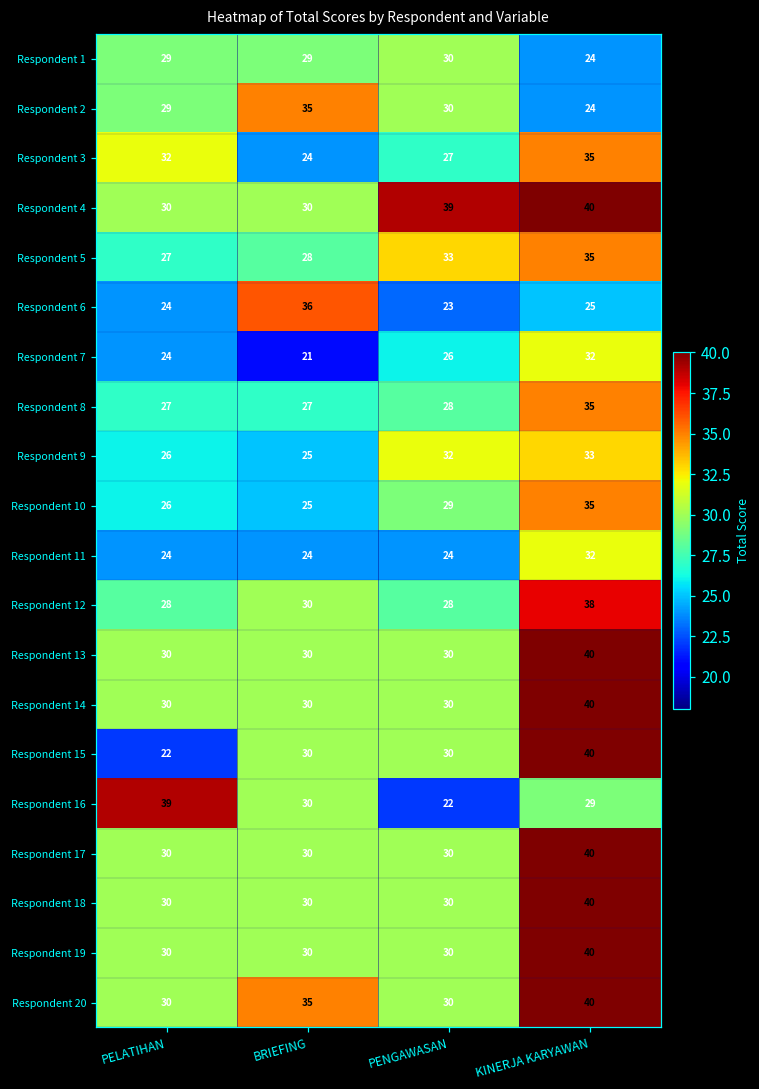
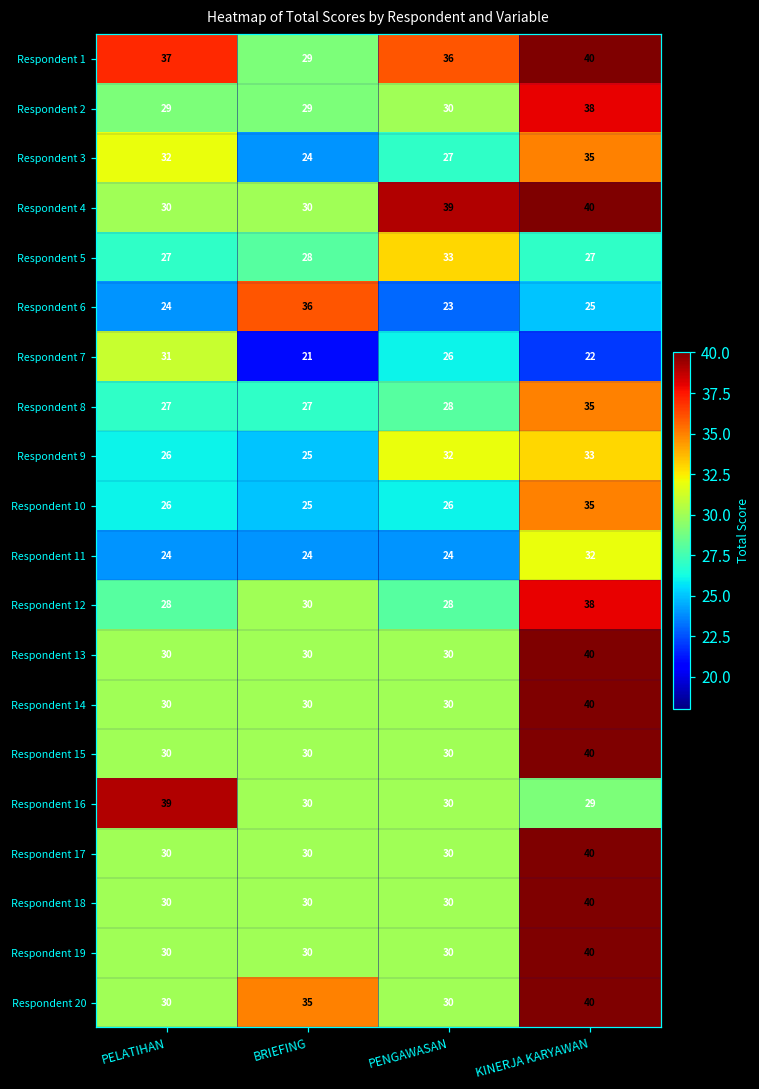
Respondent 1, PELATIHAN: 29 -> 37
Respondent 1, PENGAWASAN: 30 -> 36
Respondent 1, KINERJA KARYAWAN: 24 -> 40
Respondent 2, BRIEFING: 35 -> 29
Respondent 2, KINERJA KARYAWAN: 24 -> 38
Respondent 5, KINERJA KARYAWAN: 35 -> 27
Respondent 7, PELATIHAN: 24 -> 31
Respondent 7, KINERJA KARYAWAN: 32 -> 22
Respondent 10, PENGAWASAN: 29 -> 26
Respondent 15, PELATIHAN: 22 -> 30
Respondent 16, PENGAWASAN: 22 -> 30
